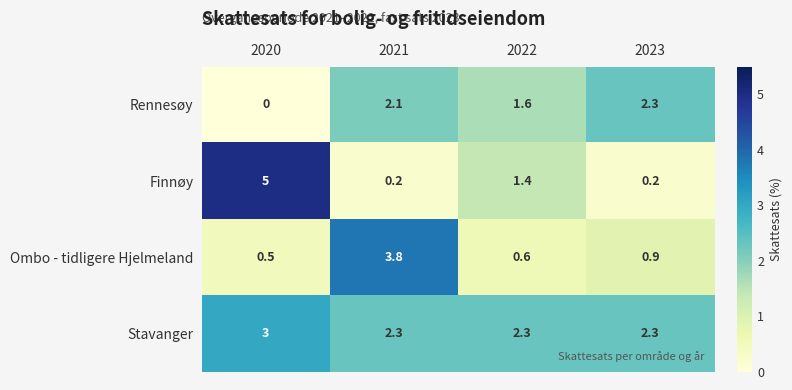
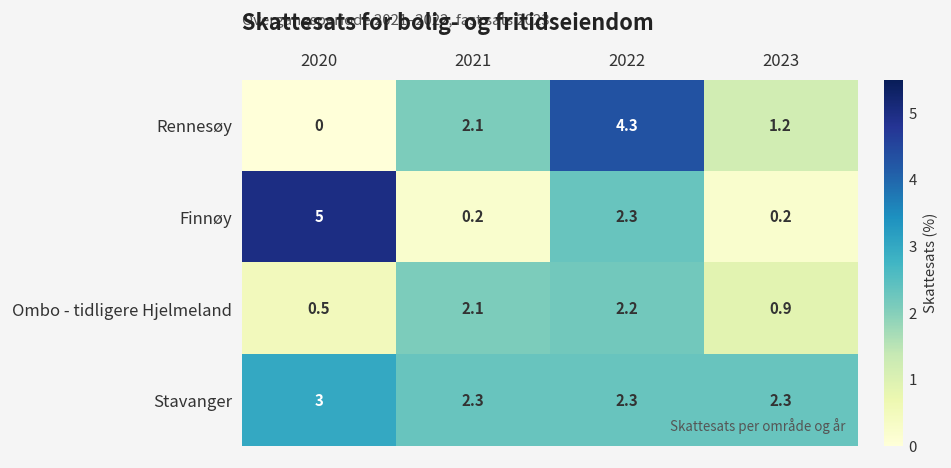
Rennesøy, 2022: 1.6 -> 4.3
Rennesøy, 2023: 2.3 -> 1.2
Finnøy, 2022: 1.4 -> 2.3
Ombo - tidligere Hjelmeland, 2021: 3.8 -> 2.1
Ombo - tidligere Hjelmeland, 2022: 0.6 -> 2.2
